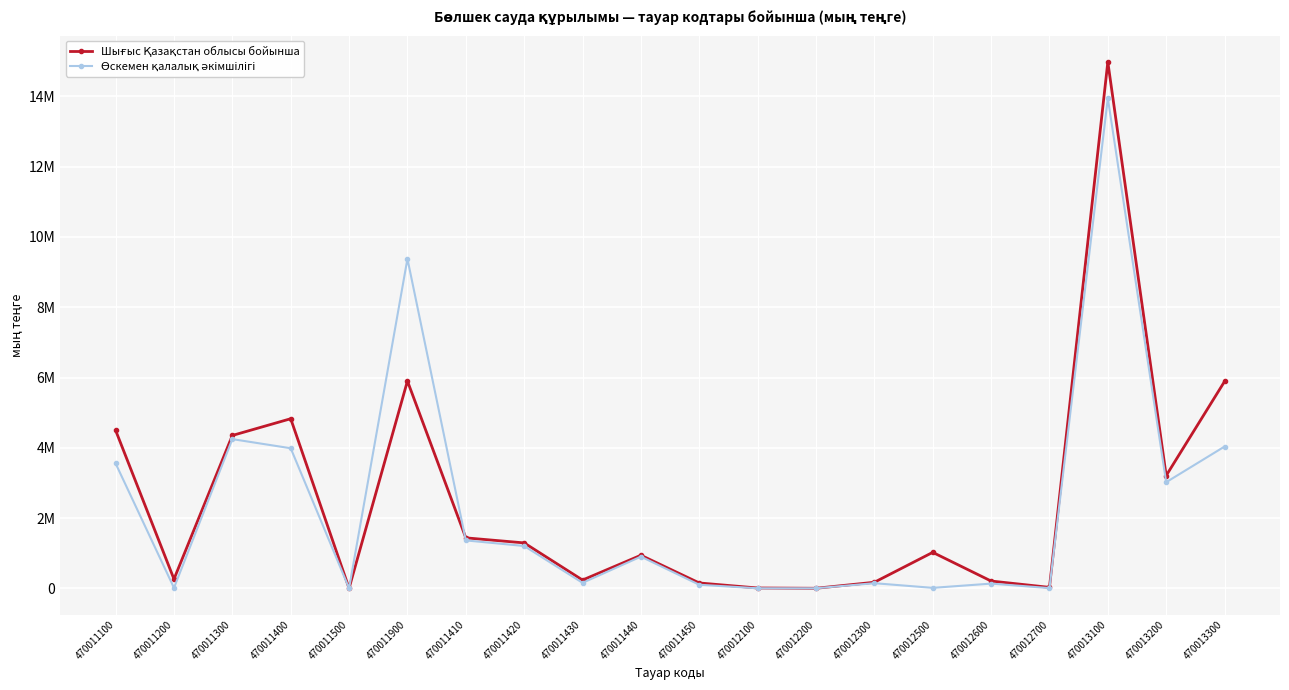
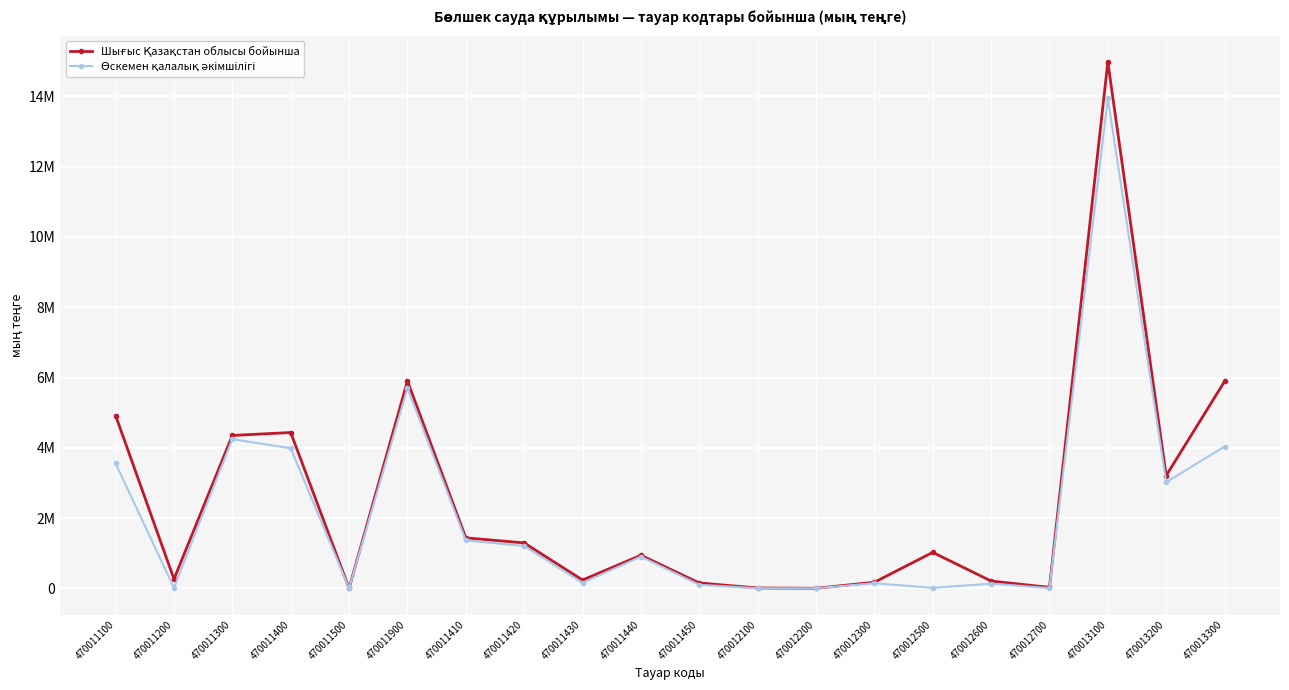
Шығыс Қазақстан облысы бойынша, 470011100: 4500000 -> 4900000
Шығыс Қазақстан облысы бойынша, 470011400: 4800000 -> 4400000
Өскемен қалалық әкімшілігі, 470011900: 9400000 -> 5700000
